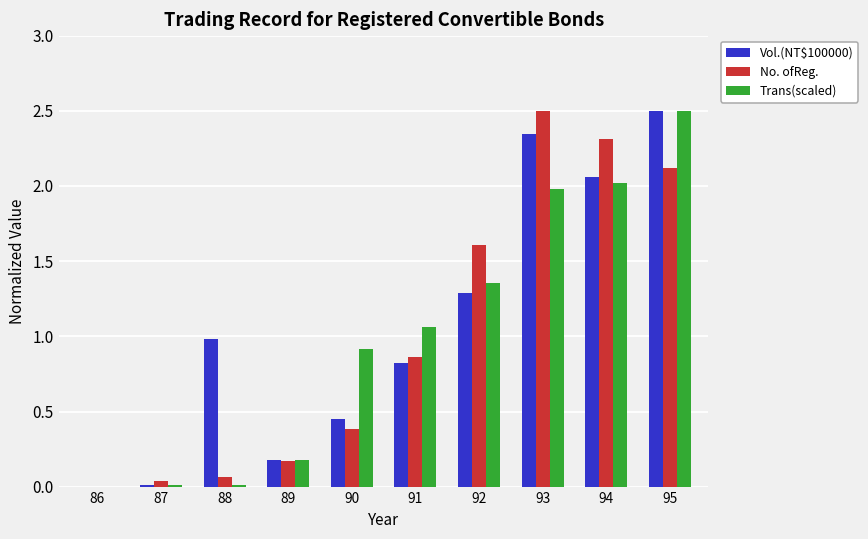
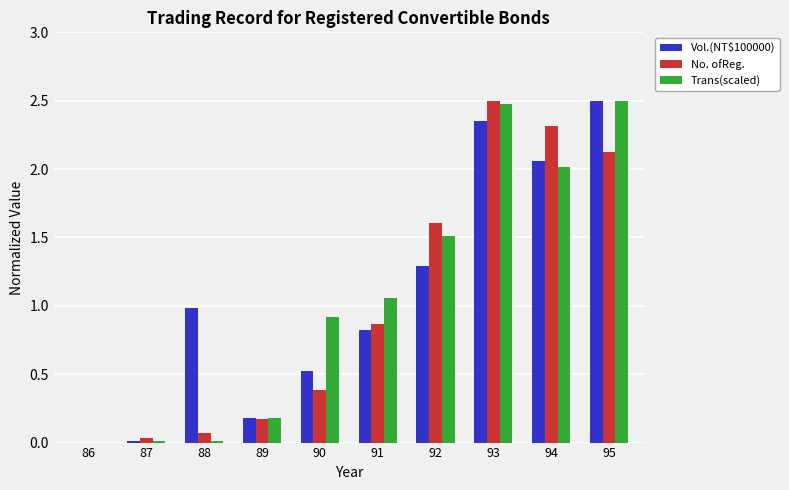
Vol.(NT$100000), 90: 0.45 -> 0.53
Trans(scaled), 92: 1.36 -> 1.51
Trans(scaled), 93: 1.98 -> 2.47
